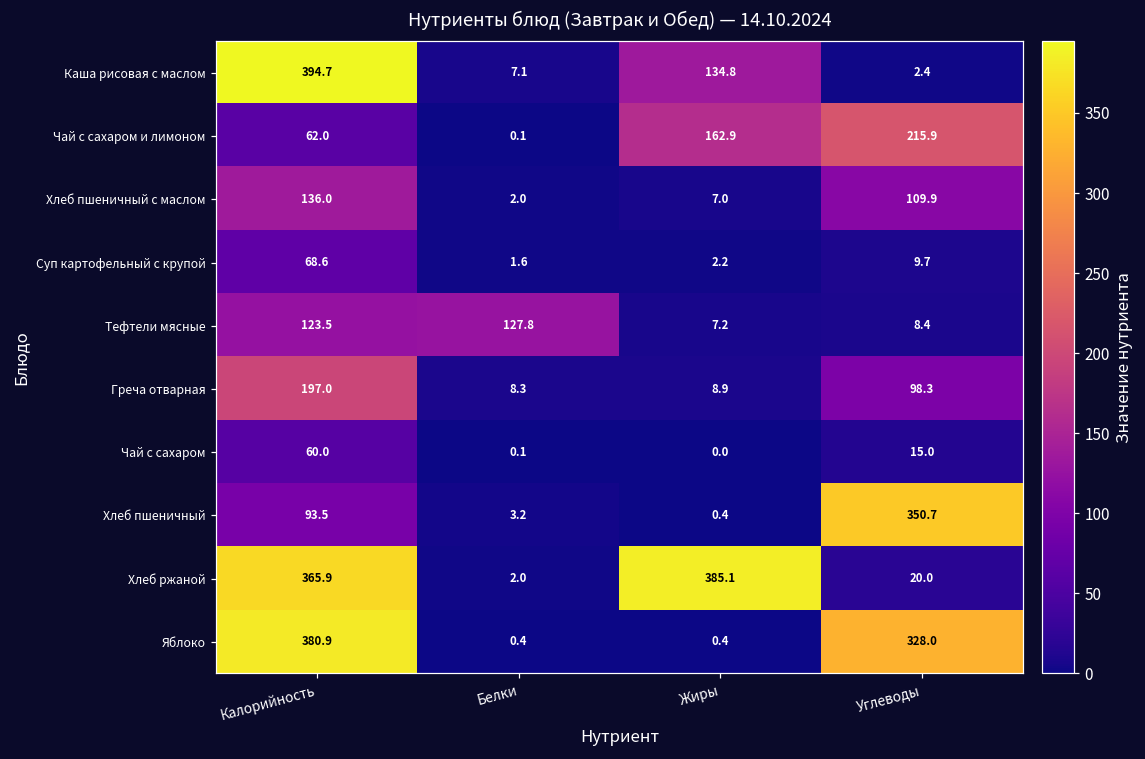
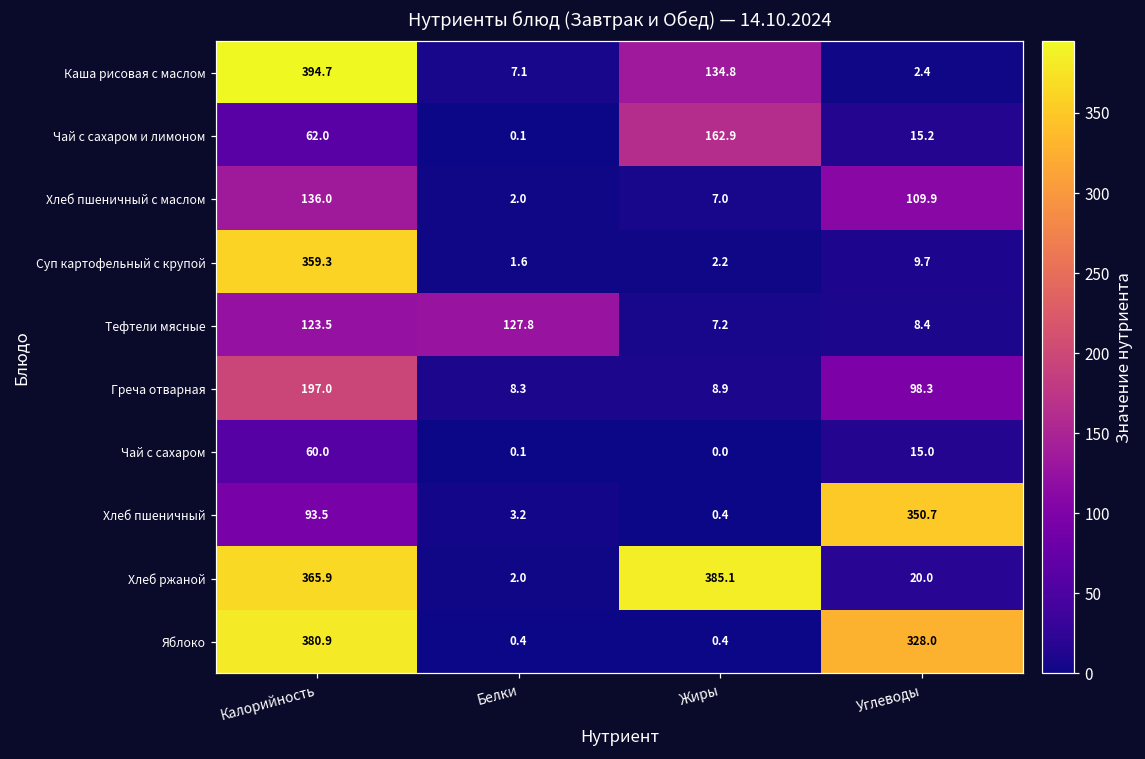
Чай с сахаром и лимоном, Углеводы: 215.9 -> 15.2
Суп картофельный с крупой, Калорийность: 68.6 -> 359.3
